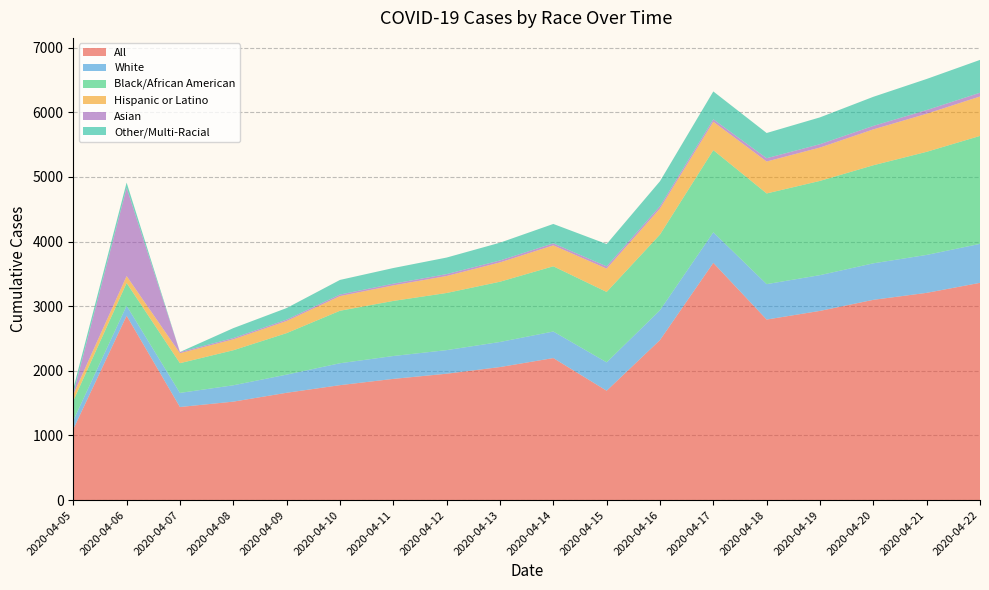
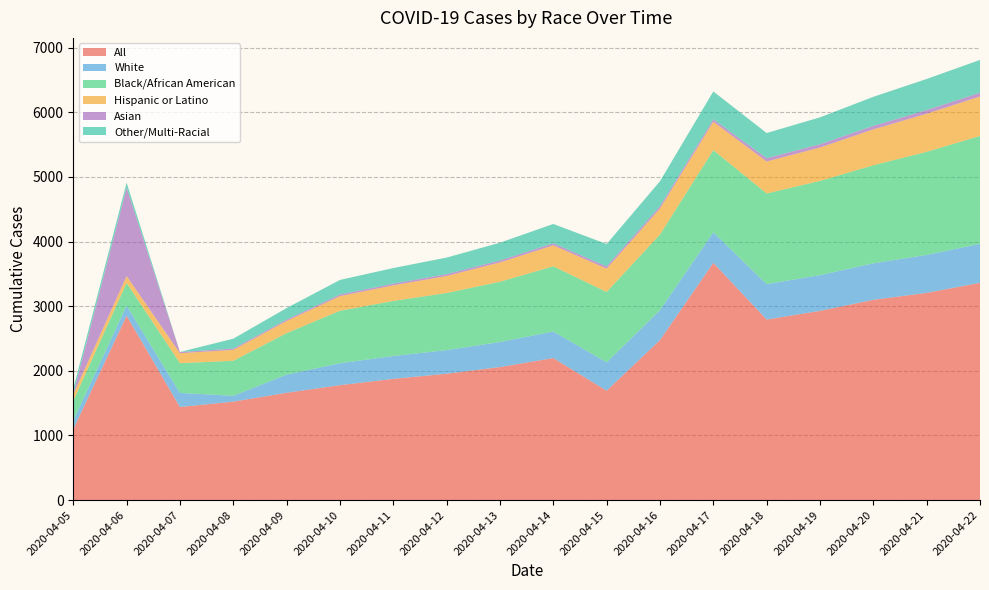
White, 2020-04-08: 300 -> 100
